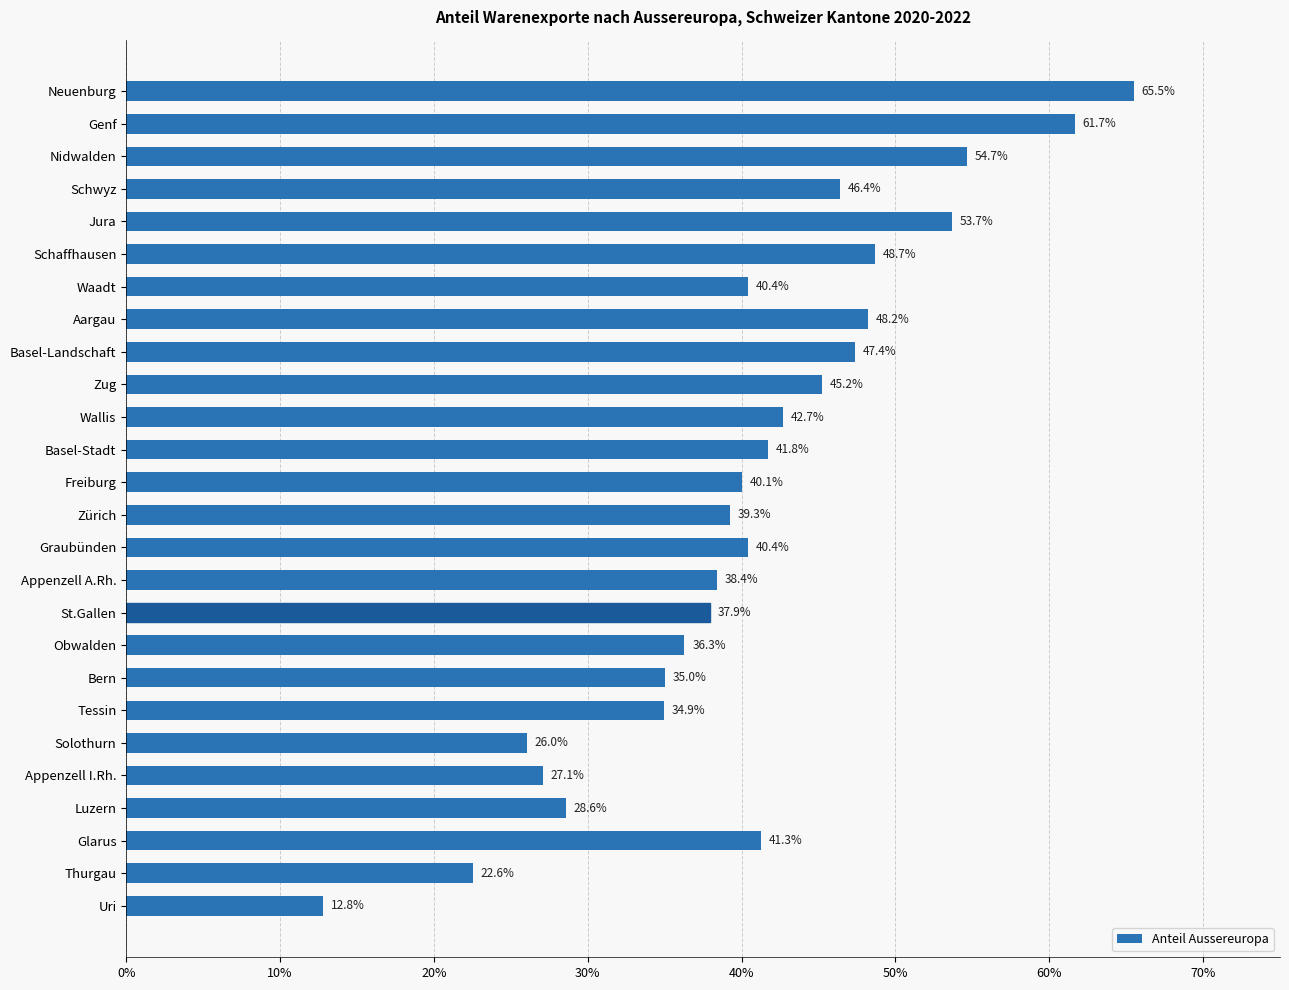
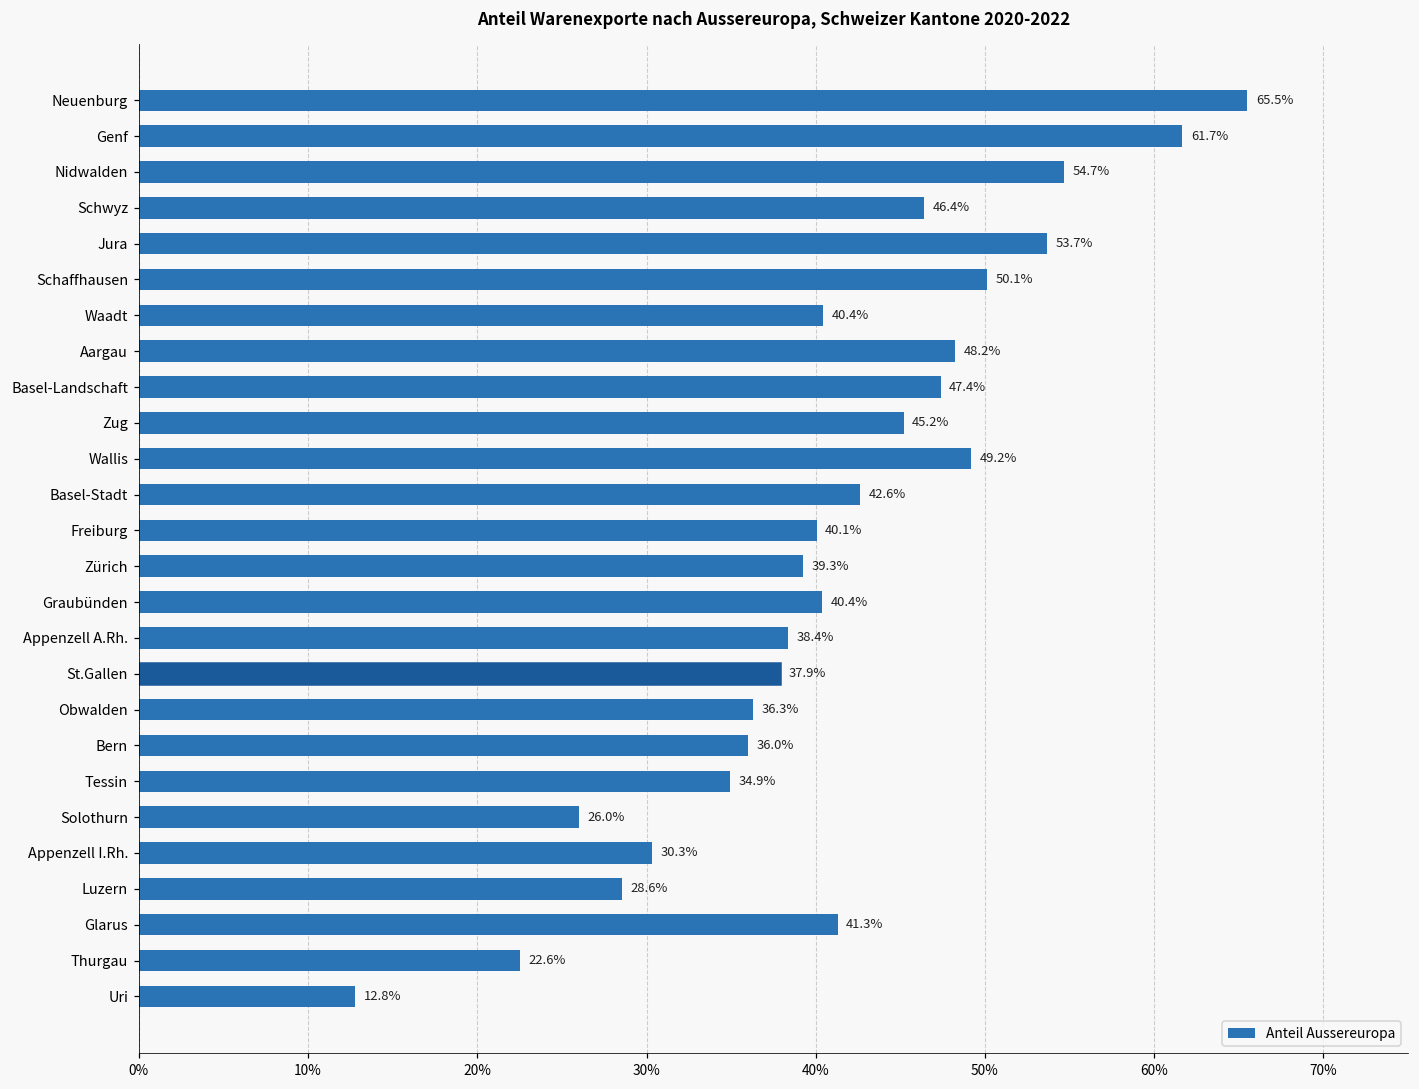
Schaffhausen: 48.7% -> 50.1%
Wallis: 42.7% -> 49.2%
Basel-Stadt: 41.8% -> 42.6%
Bern: 35.0% -> 36.0%
Appenzell I.Rh.: 27.1% -> 30.3%
